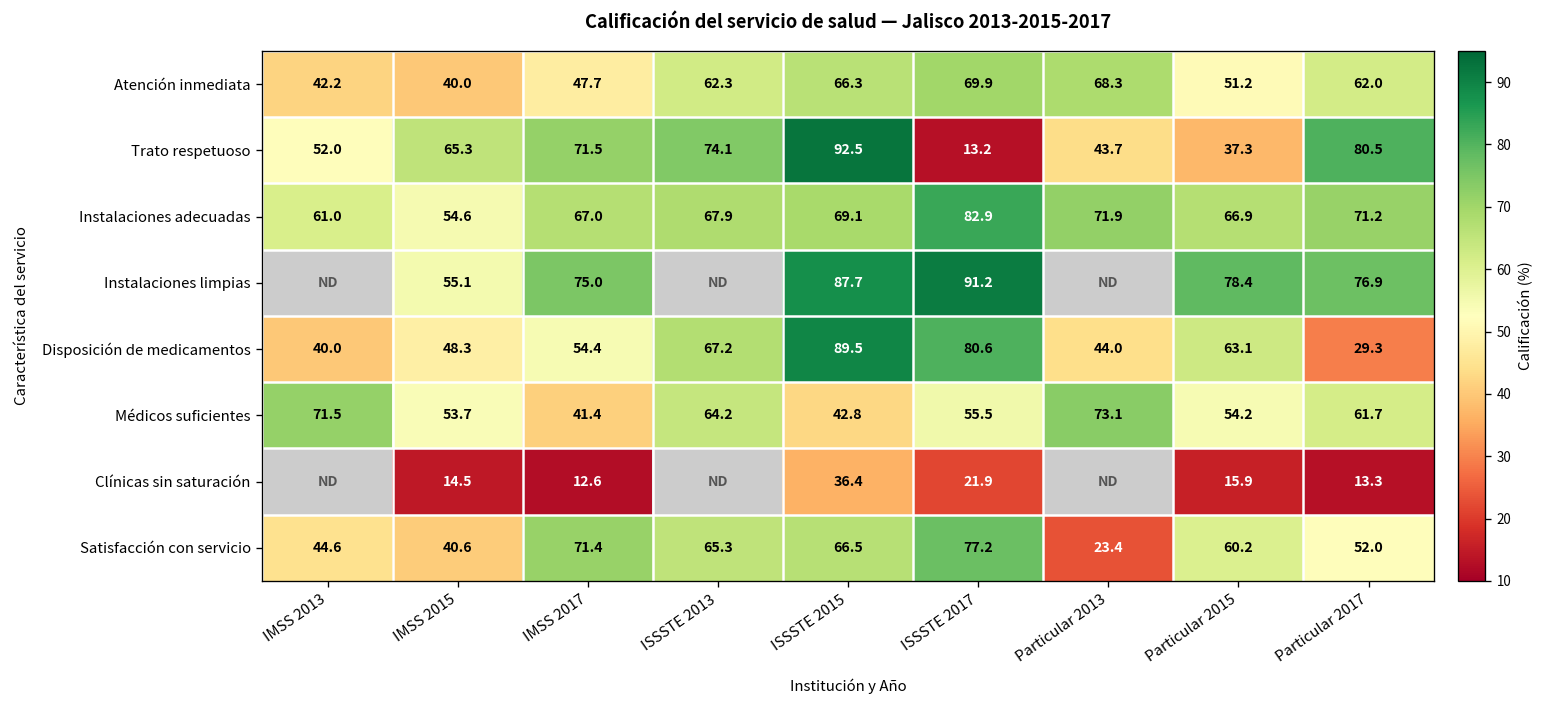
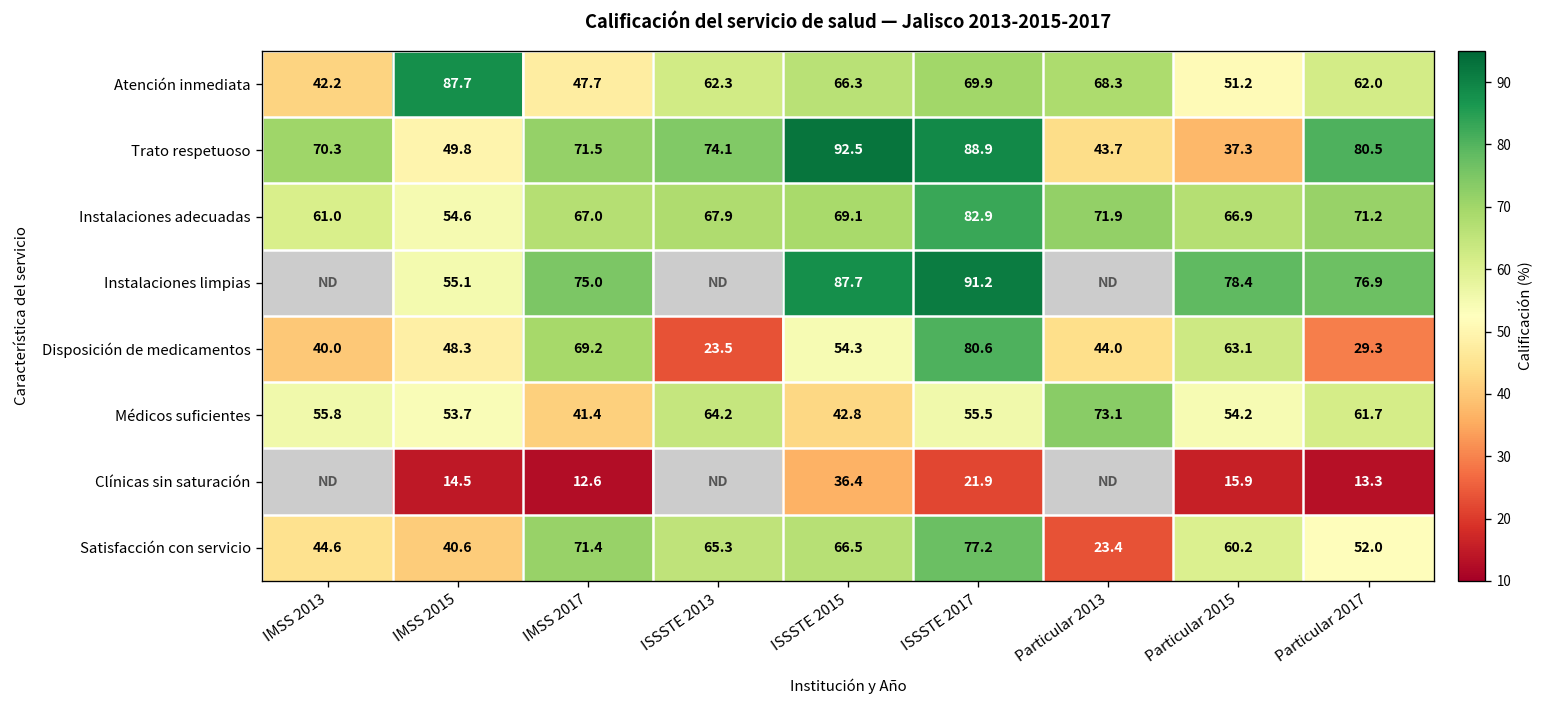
Atención inmediata, IMSS 2015: 40.0 -> 87.7
Trato respetuoso, IMSS 2013: 52.0 -> 70.3
Trato respetuoso, IMSS 2015: 65.3 -> 49.8
Trato respetuoso, ISSSTE 2017: 13.2 -> 88.9
Disposición de medicamentos, IMSS 2017: 54.4 -> 69.2
Disposición de medicamentos, ISSSTE 2013: 67.2 -> 23.5
Disposición de medicamentos, ISSSTE 2015: 89.5 -> 54.3
Médicos suficientes, IMSS 2013: 71.5 -> 55.8
